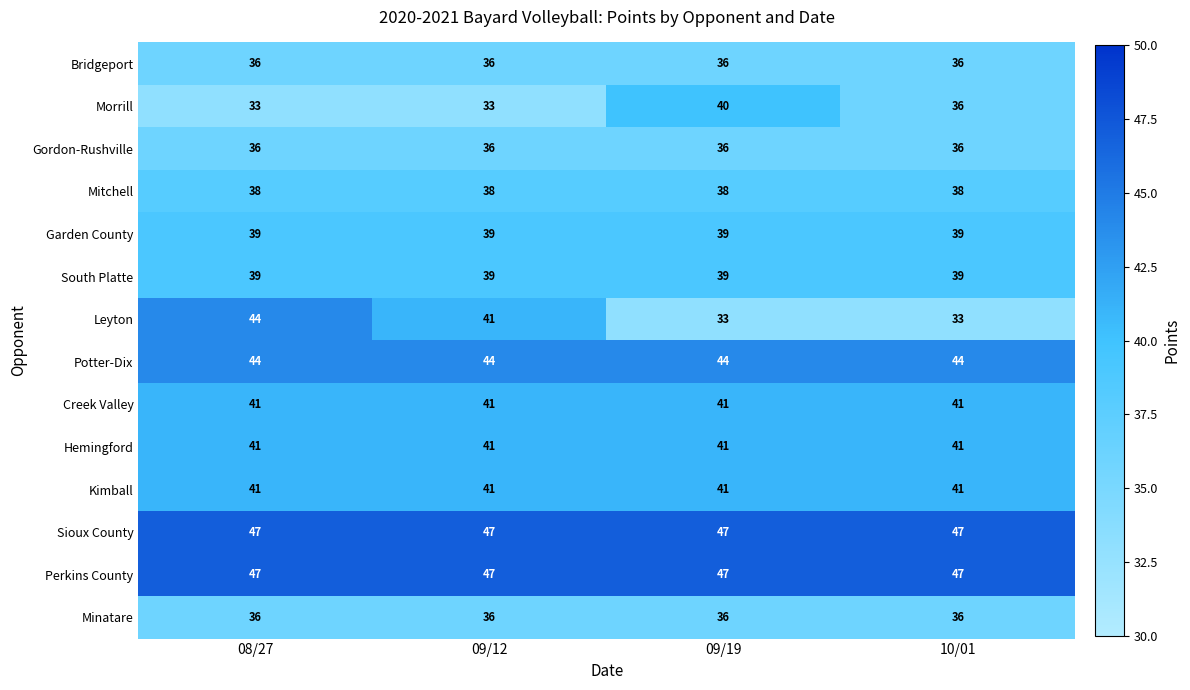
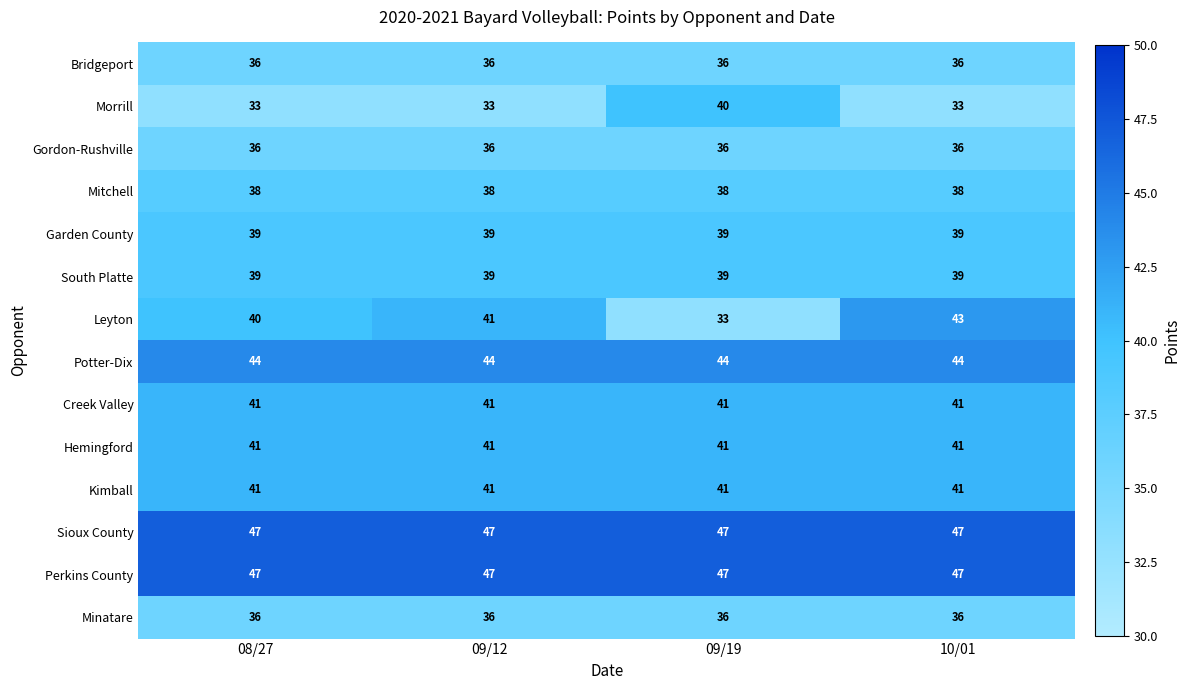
Morrill, 10/01: 36 -> 33
Leyton, 08/27: 44 -> 40
Leyton, 10/01: 33 -> 43
